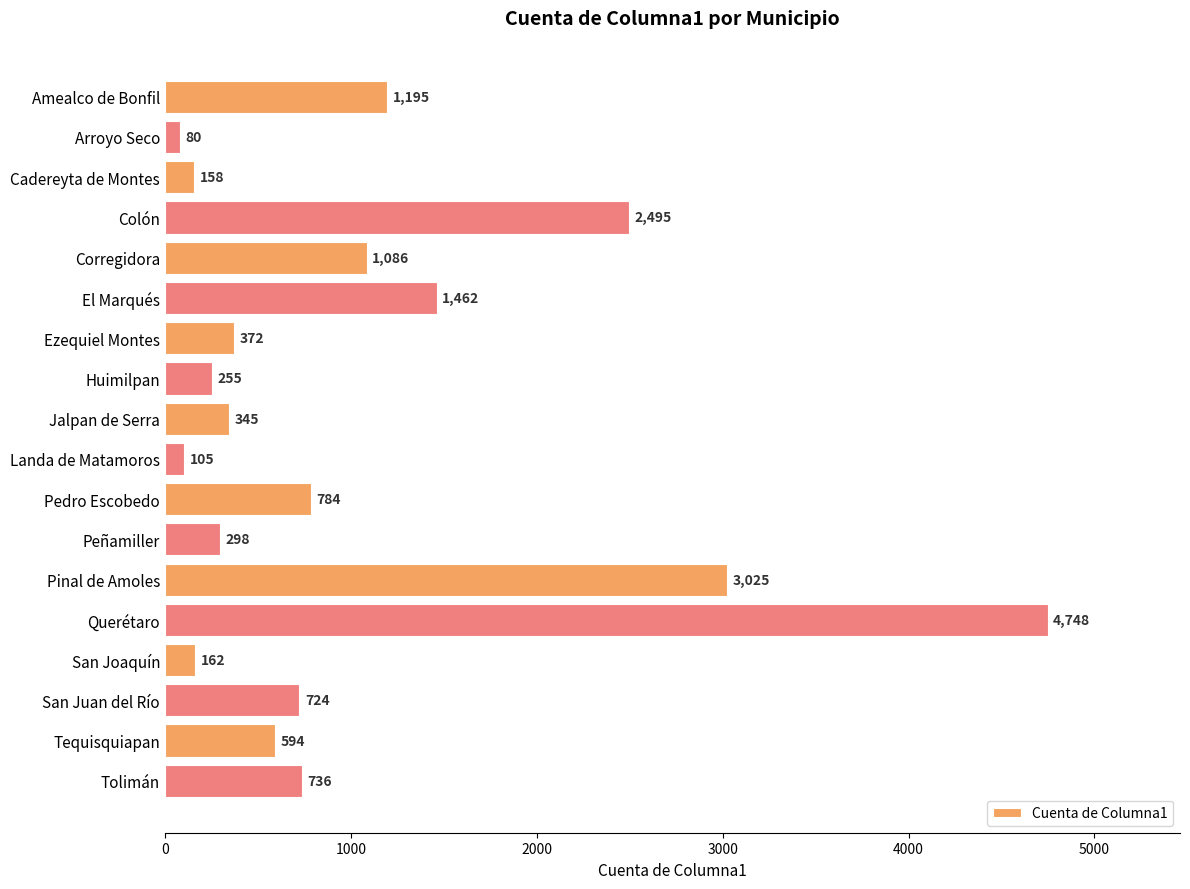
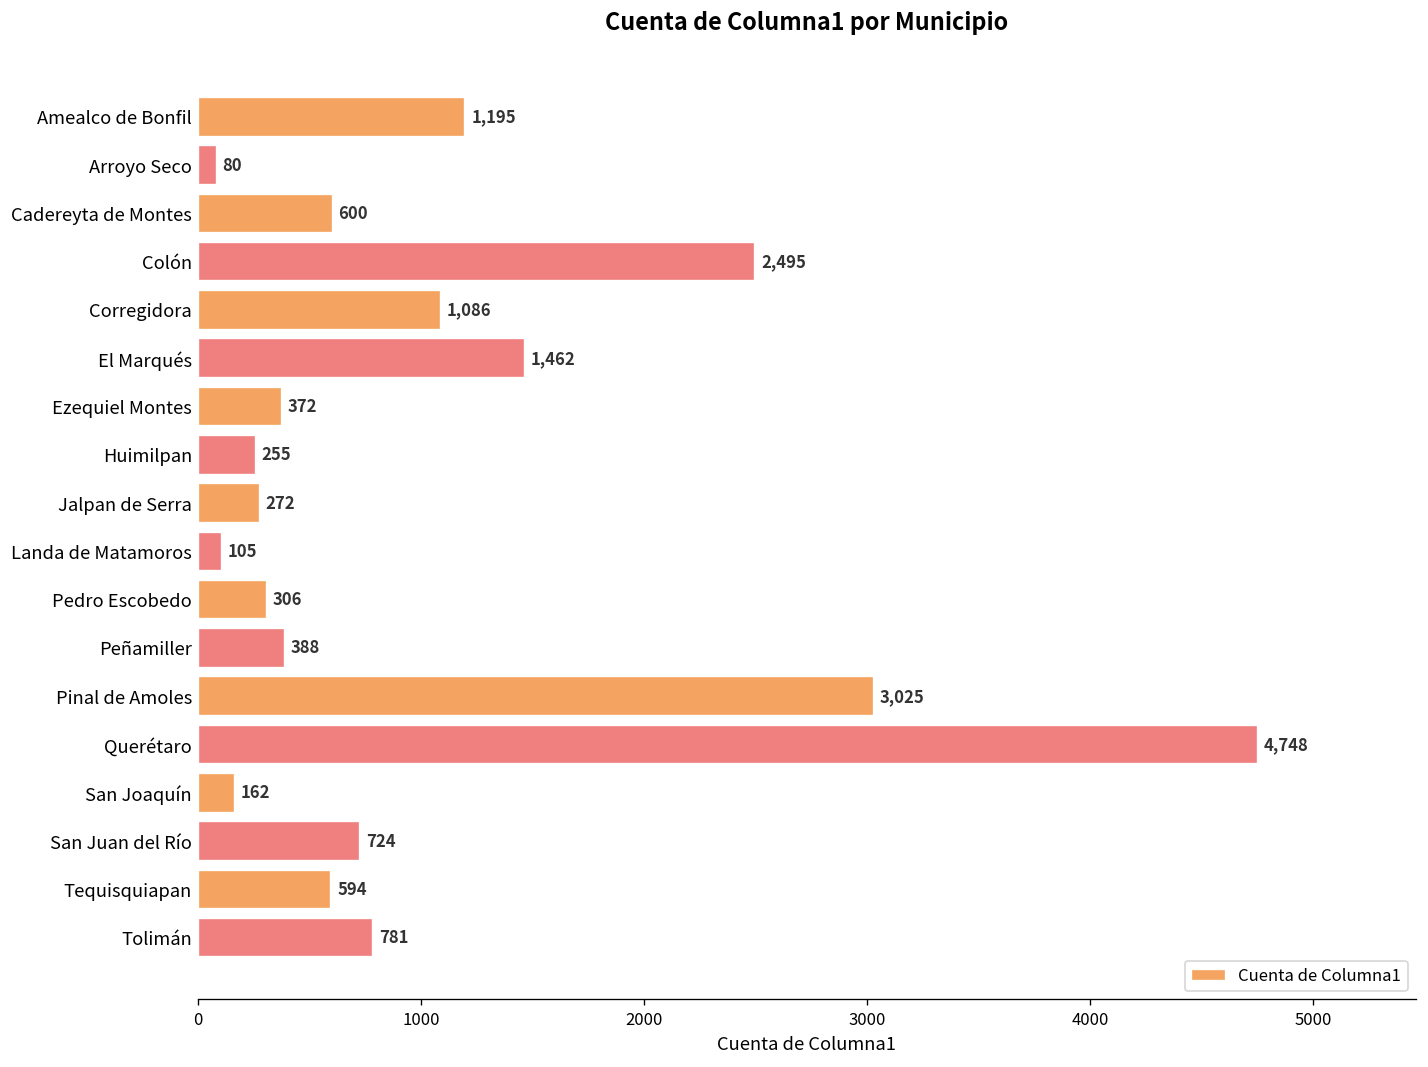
Cadereyta de Montes: 158 -> 600
Jalpan de Serra: 345 -> 272
Pedro Escobedo: 784 -> 306
Peñamiller: 298 -> 388
Tolimán: 736 -> 781
